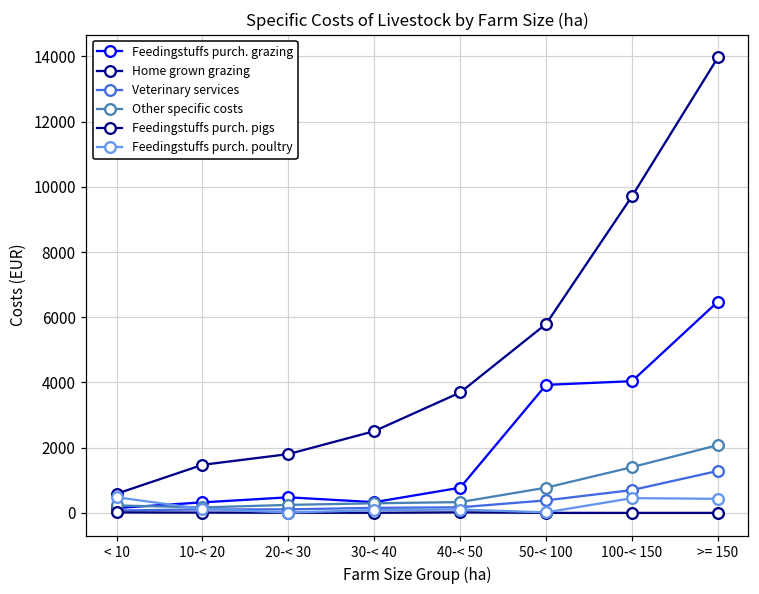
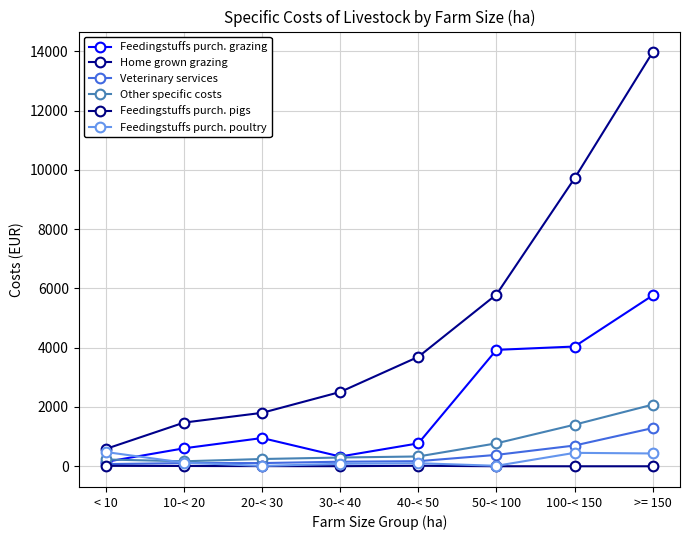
Feedingstuffs purch. grazing, 10-< 20: 300 -> 600
Feedingstuffs purch. grazing, 20-< 30: 500 -> 1000
Feedingstuffs purch. grazing, >= 150: 6500 -> 5800
